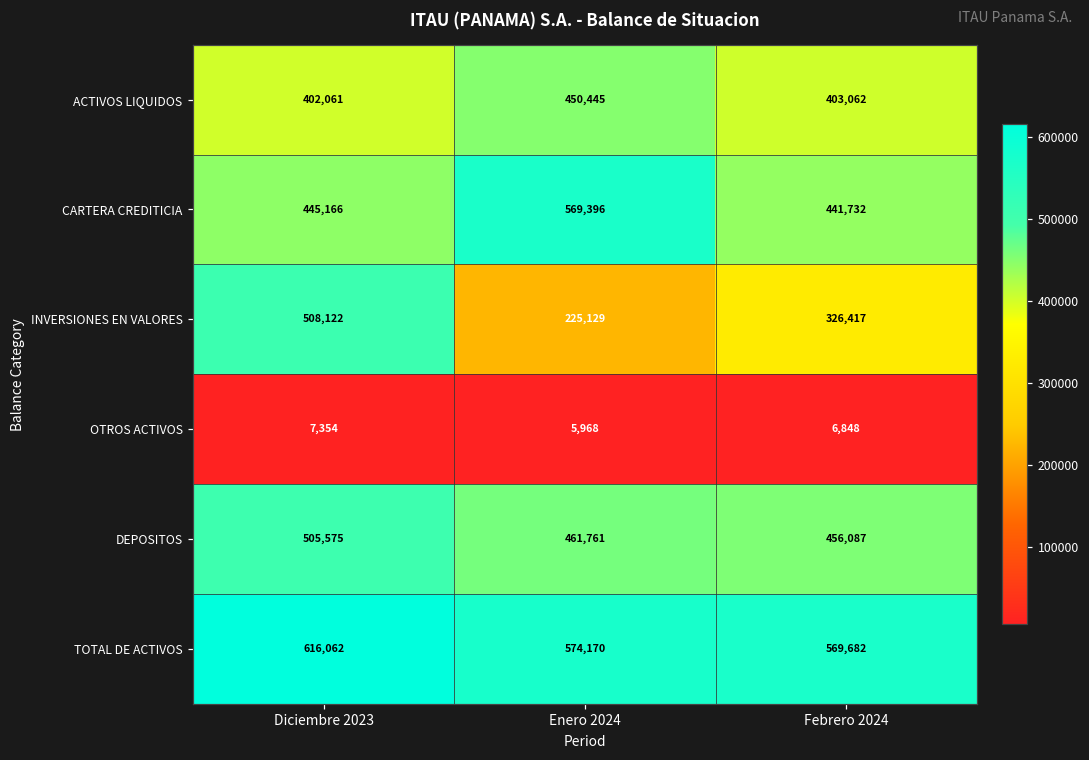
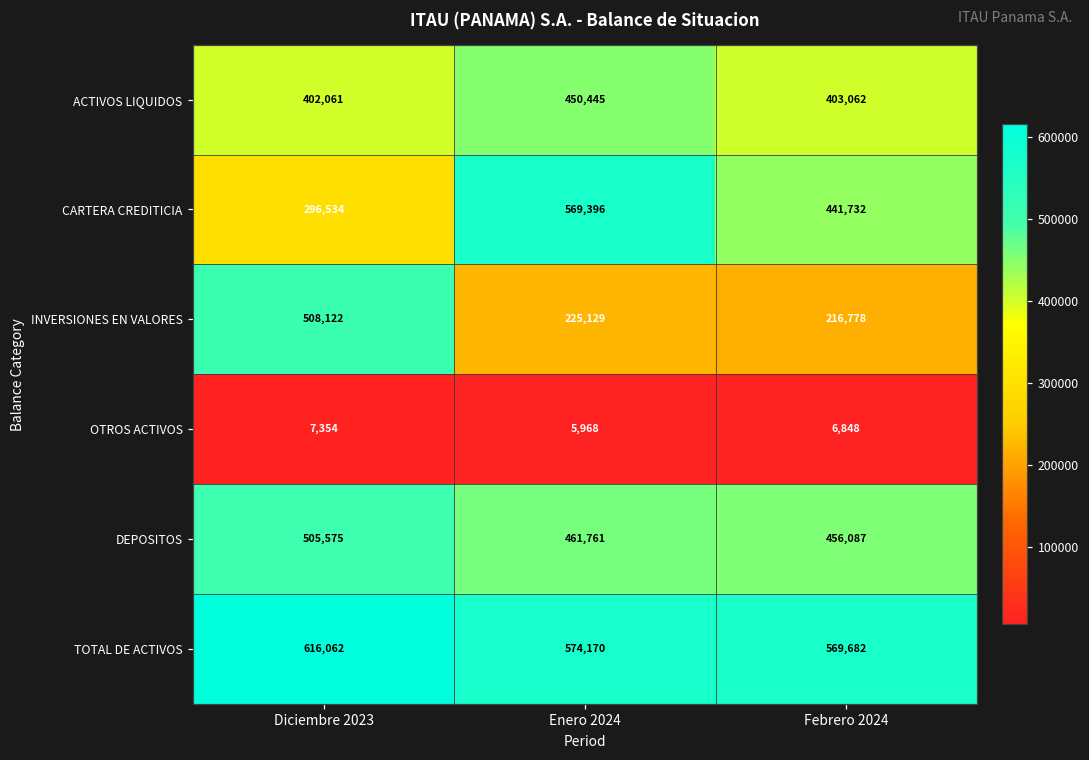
CARTERA CREDITICIA, Diciembre 2023: 445,166 -> 296,534
INVERSIONES EN VALORES, Febrero 2024: 326,417 -> 216,778
